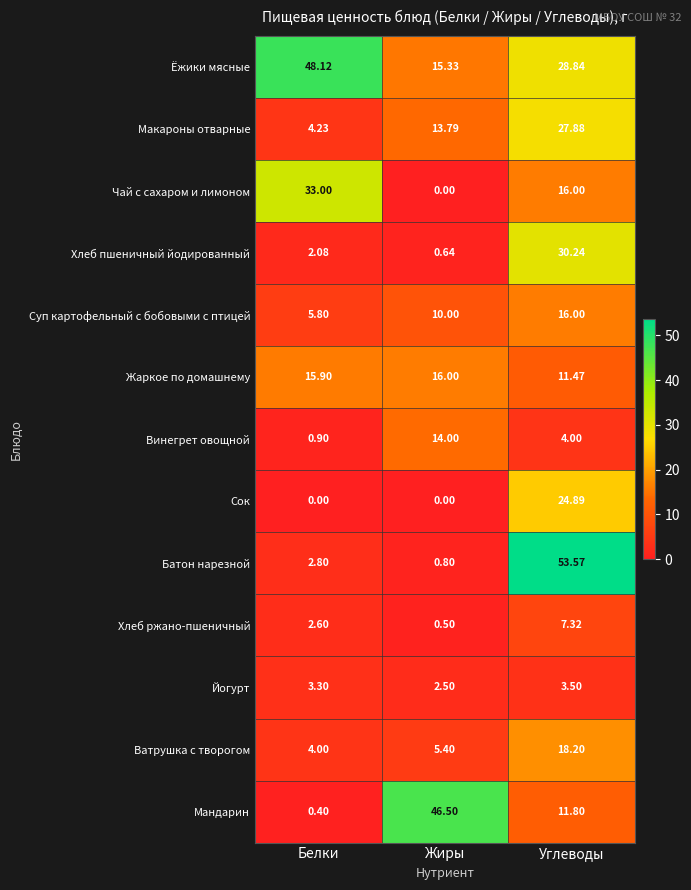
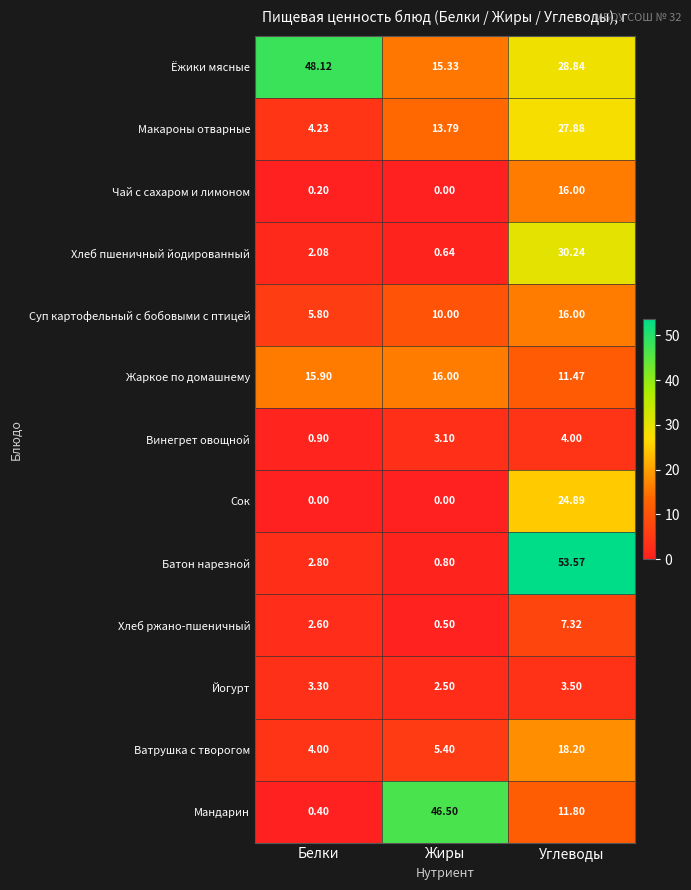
Чай с сахаром и лимоном, Белки: 33.00 -> 0.20
Винегрет овощной, Жиры: 14.00 -> 3.10
